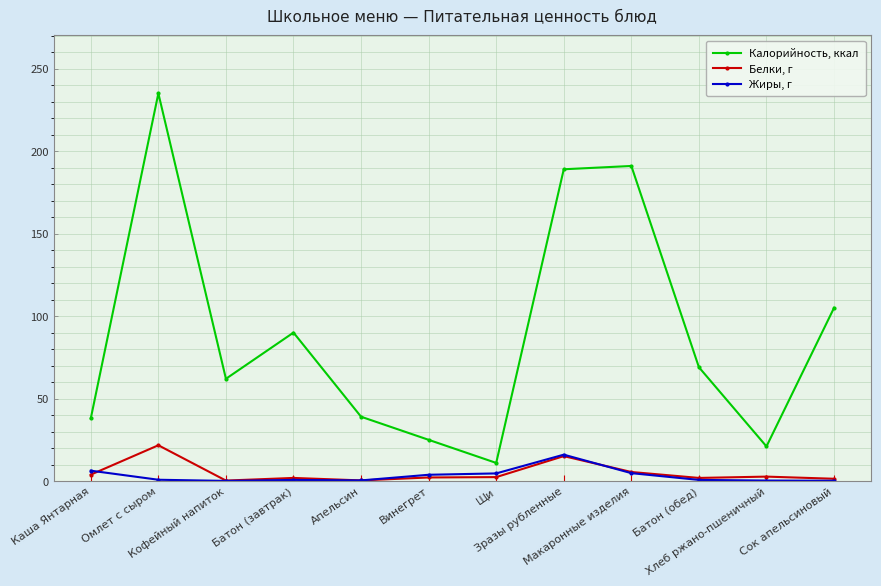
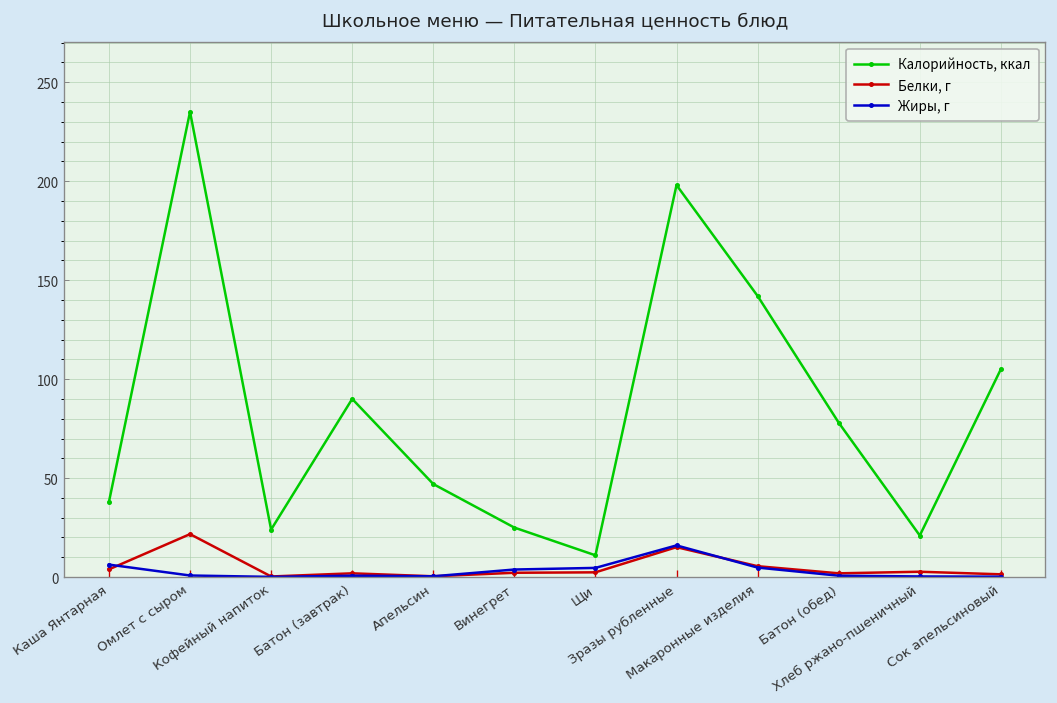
Калорийность, ккал, Кофейный напиток: 62 -> 24
Калорийность, ккал, Апельсин: 39 -> 47
Калорийность, ккал, Зразы рубленные: 189 -> 198
Калорийность, ккал, Макаронные изделия: 191 -> 142
Калорийность, ккал, Батон (обед): 69 -> 78
